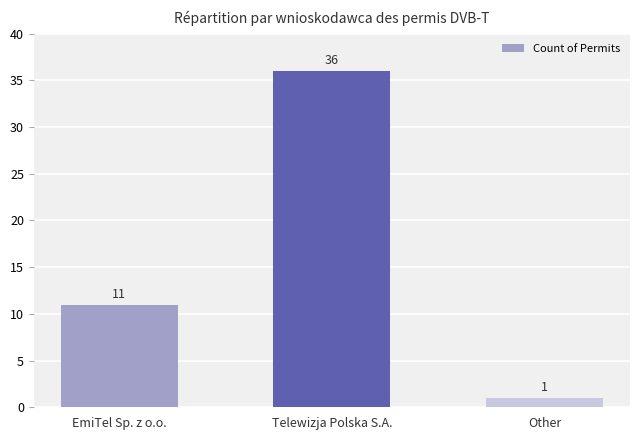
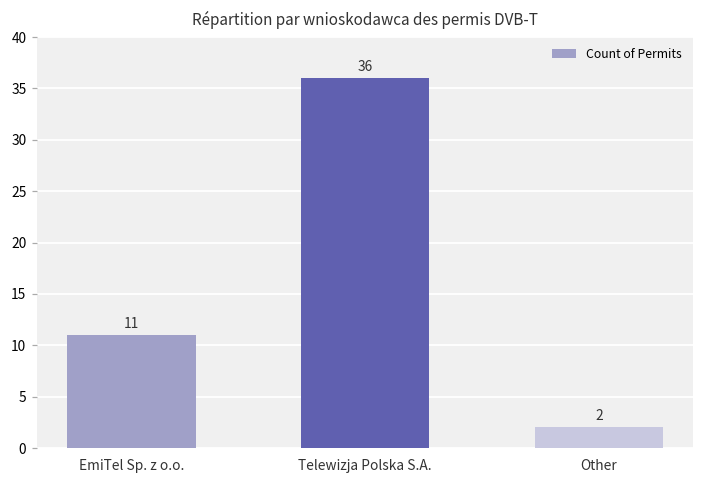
Other: 1 -> 2
